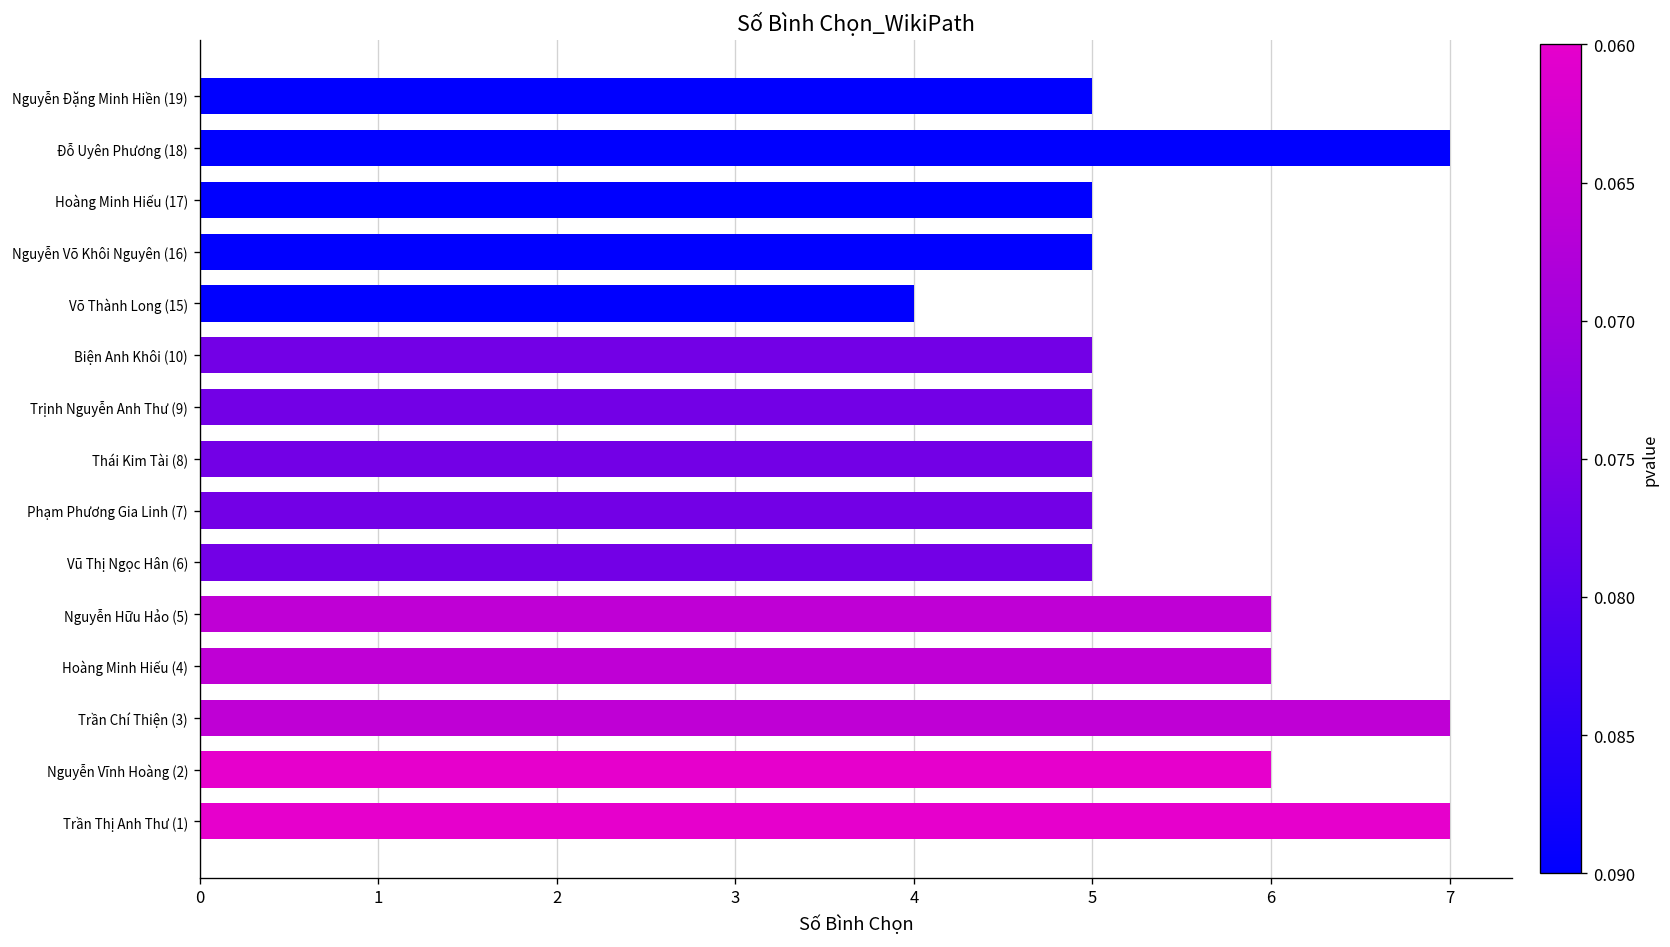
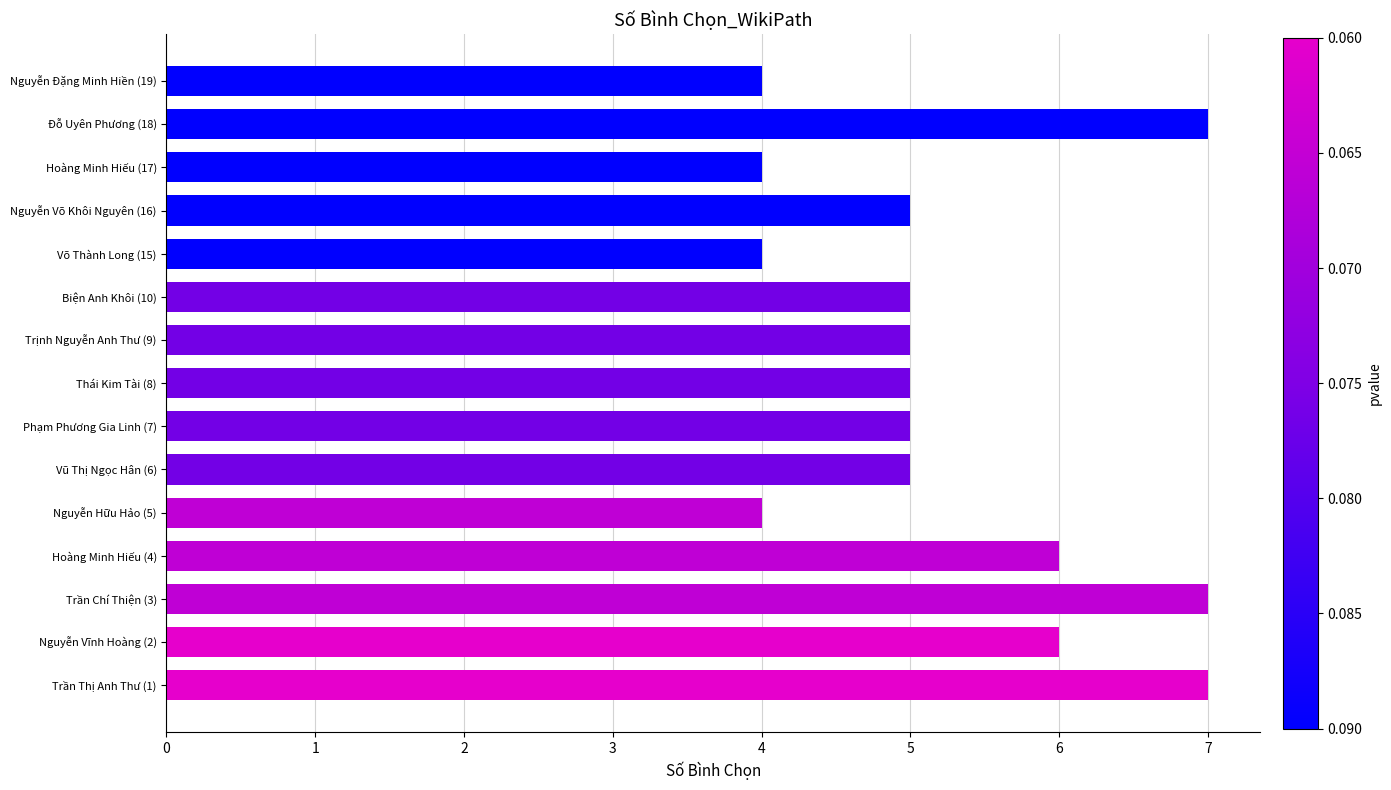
Nguyễn Đặng Minh Hiền (19): 5 -> 4
Hoàng Minh Hiếu (17): 5 -> 4
Nguyễn Hữu Hảo (5): 6 -> 4
